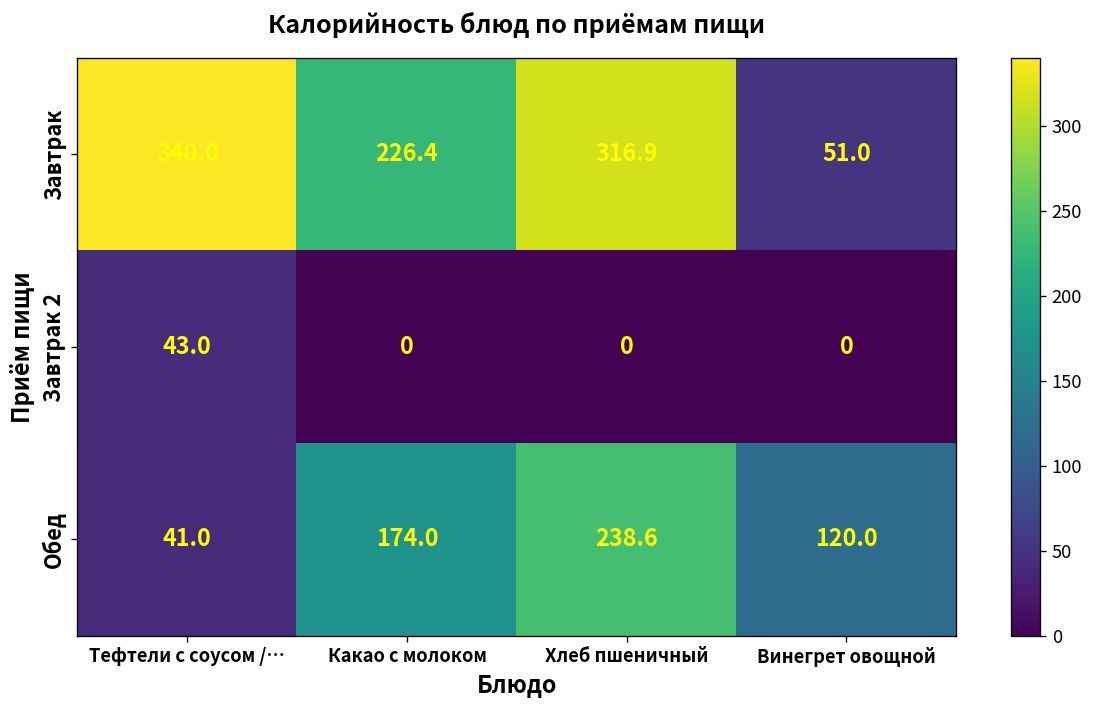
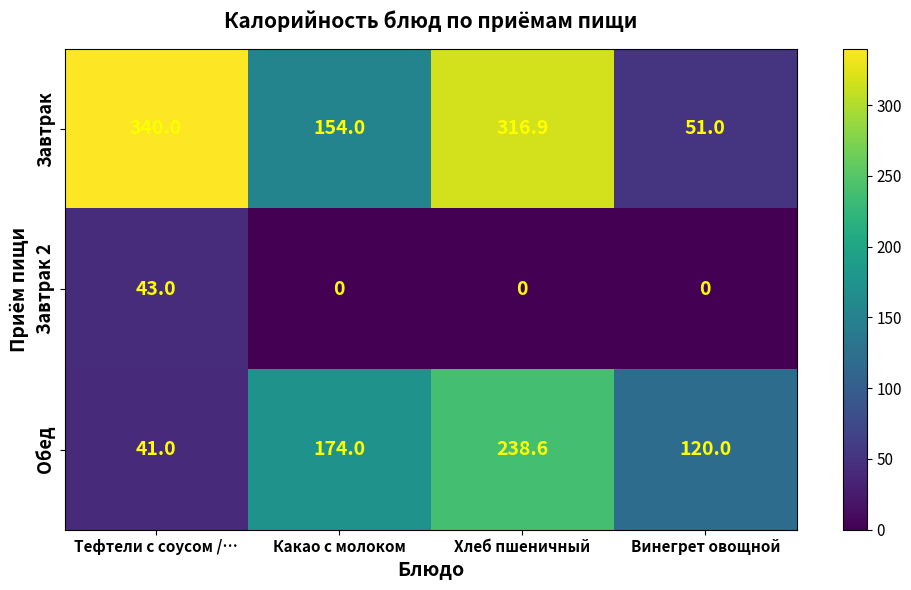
Завтрак, Какао с молоком: 226.4 -> 154.0
